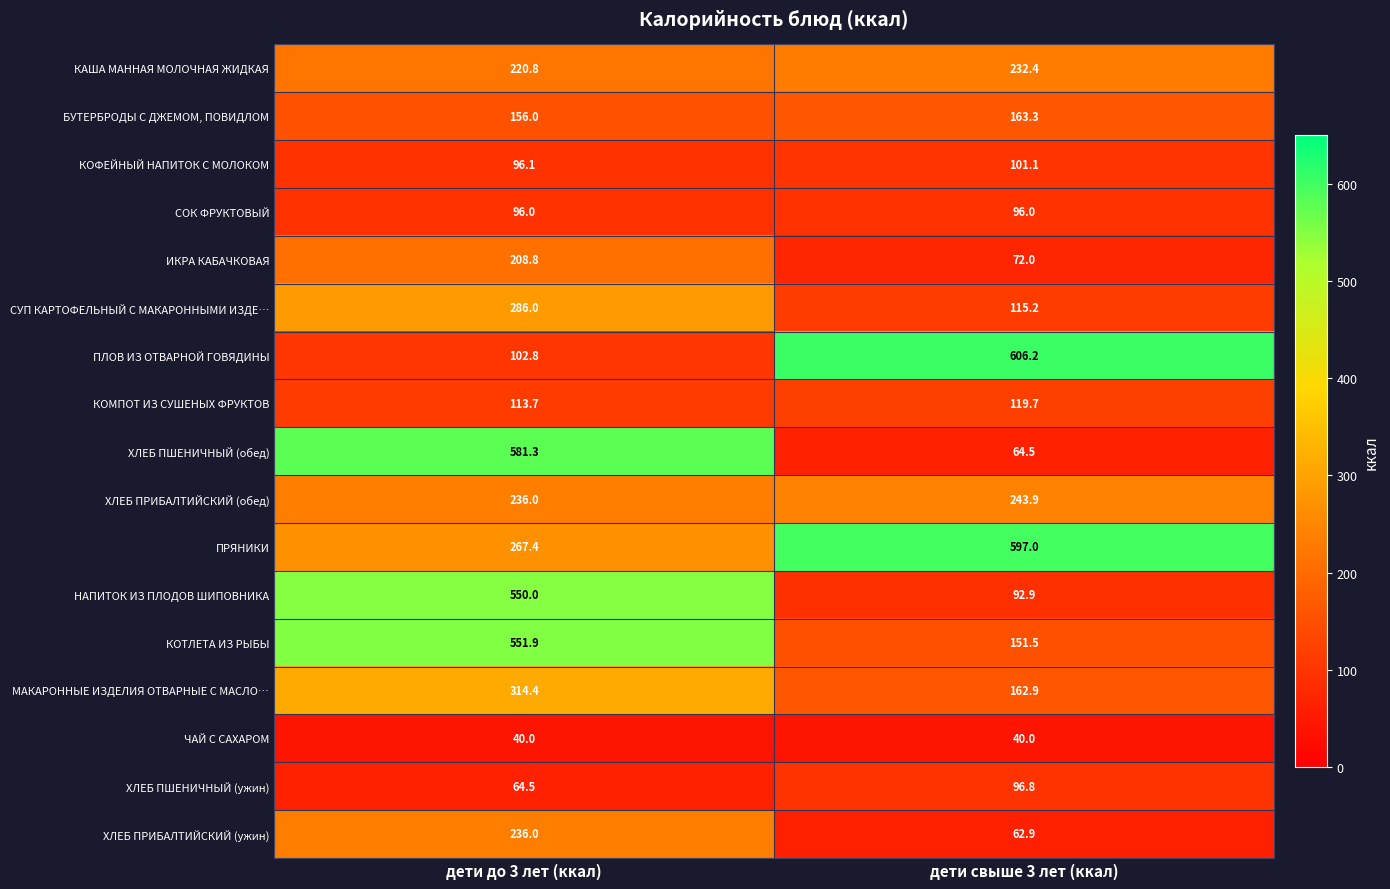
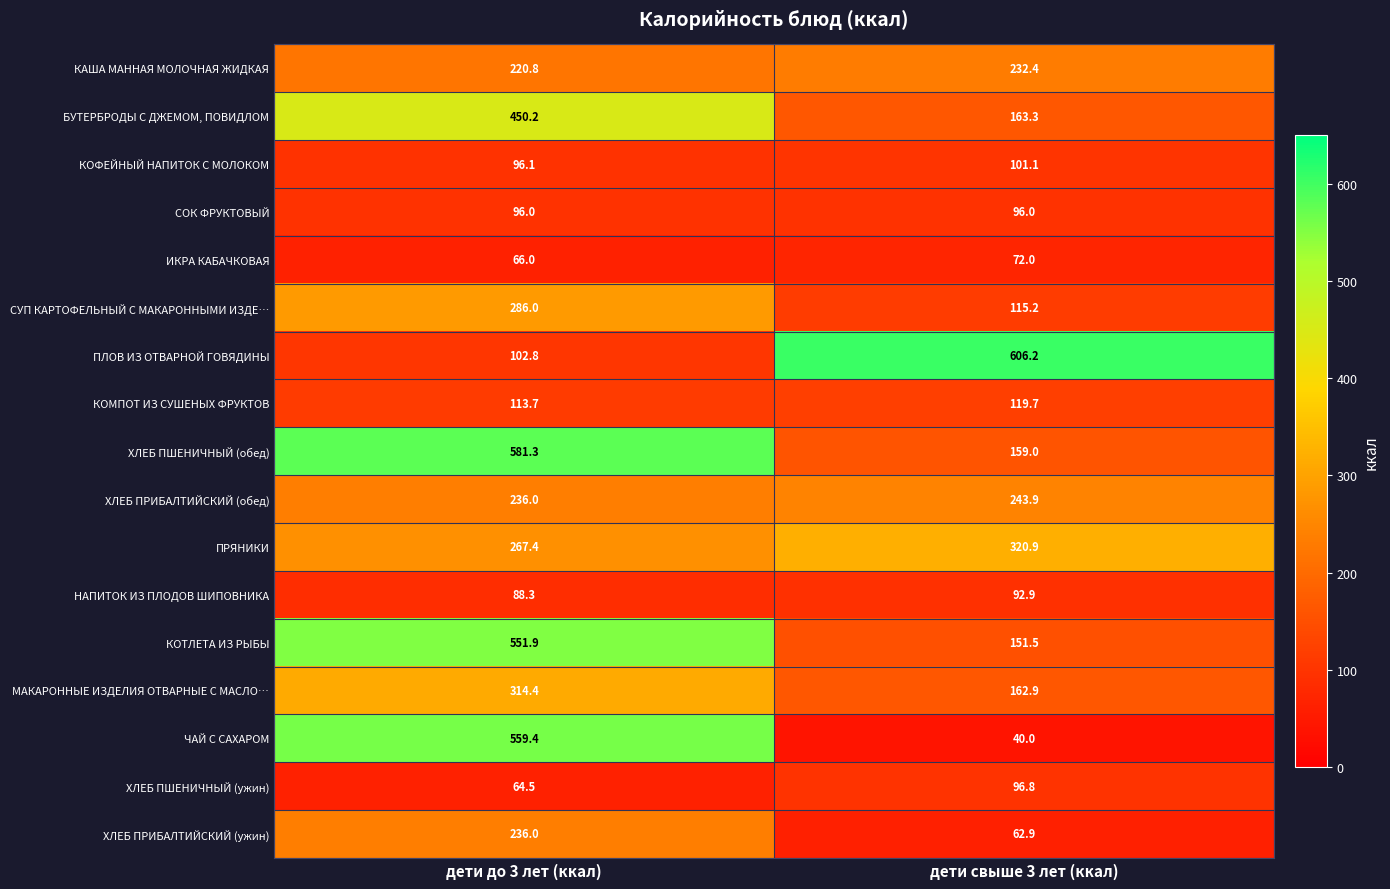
БУТЕРБРОДЫ С ДЖЕМОМ, ПОВИДЛОМ, дети до 3 лет (ккал): 156.0 -> 450.2
ИКРА КАБАЧКОВАЯ, дети до 3 лет (ккал): 208.8 -> 66.0
ХЛЕБ ПШЕНИЧНЫЙ (обед), дети свыше 3 лет (ккал): 64.5 -> 159.0
ПРЯНИКИ, дети свыше 3 лет (ккал): 597.0 -> 320.9
НАПИТОК ИЗ ПЛОДОВ ШИПОВНИКА, дети до 3 лет (ккал): 550.0 -> 88.3
ЧАЙ С САХАРОМ, дети до 3 лет (ккал): 40.0 -> 559.4
